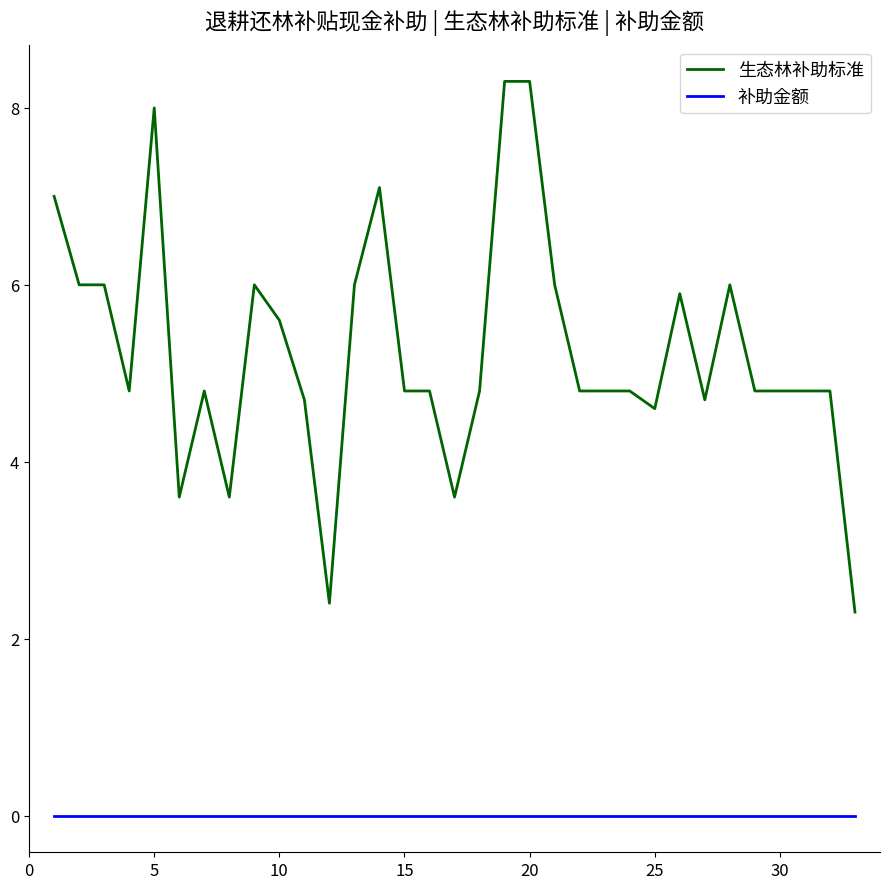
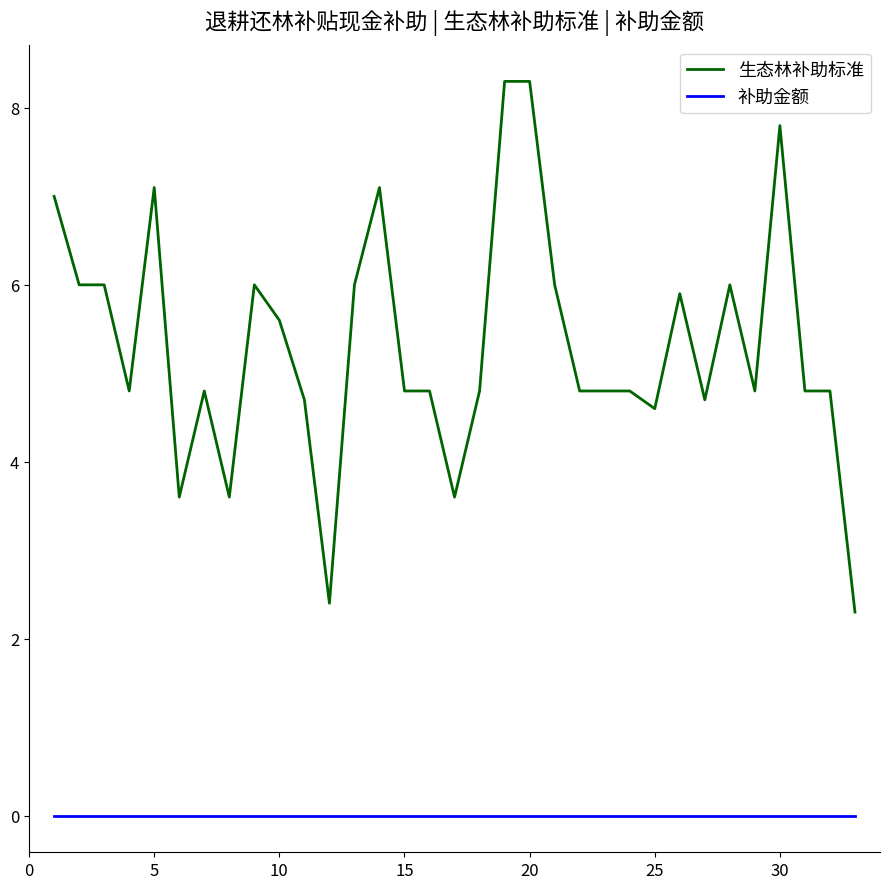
生态林补助标准, 5: 8.0 -> 7.1
生态林补助标准, 30: 4.8 -> 7.8
